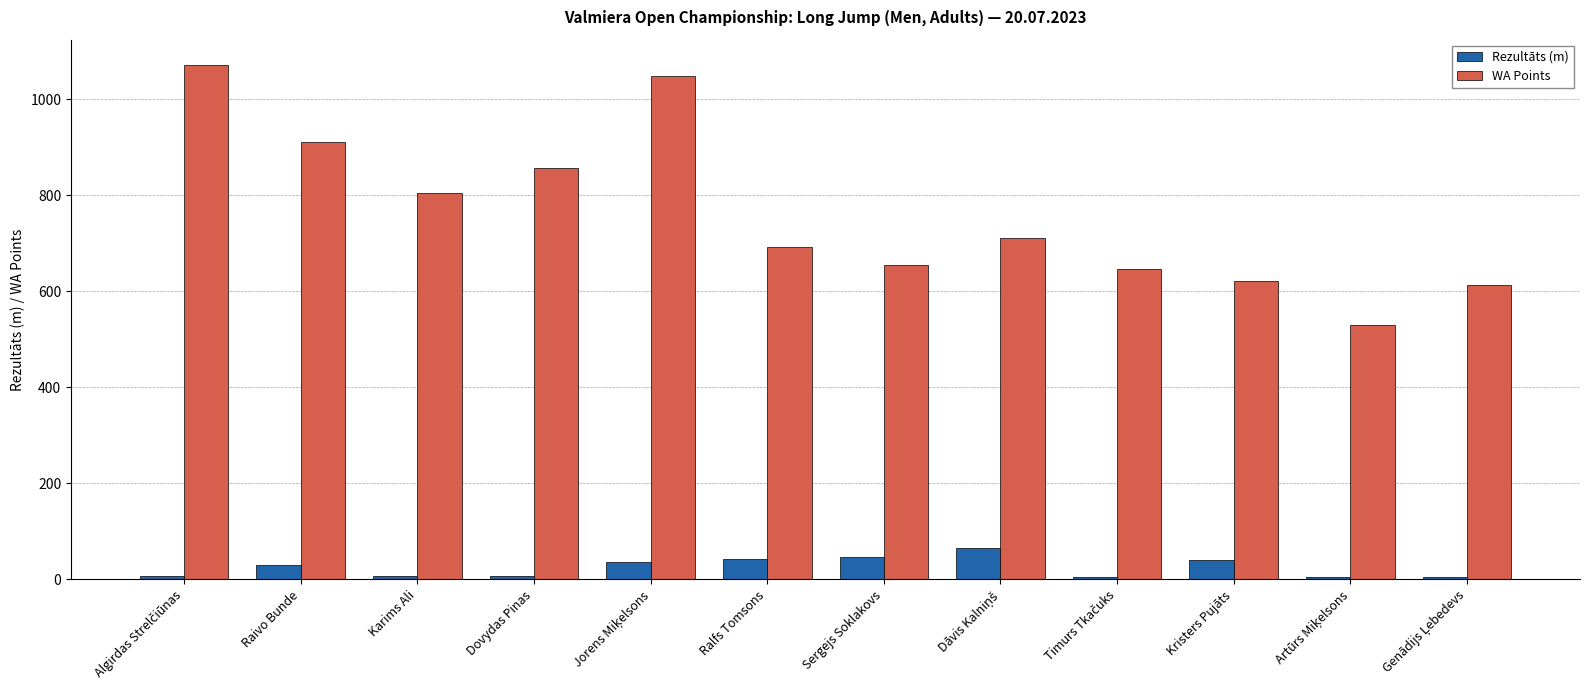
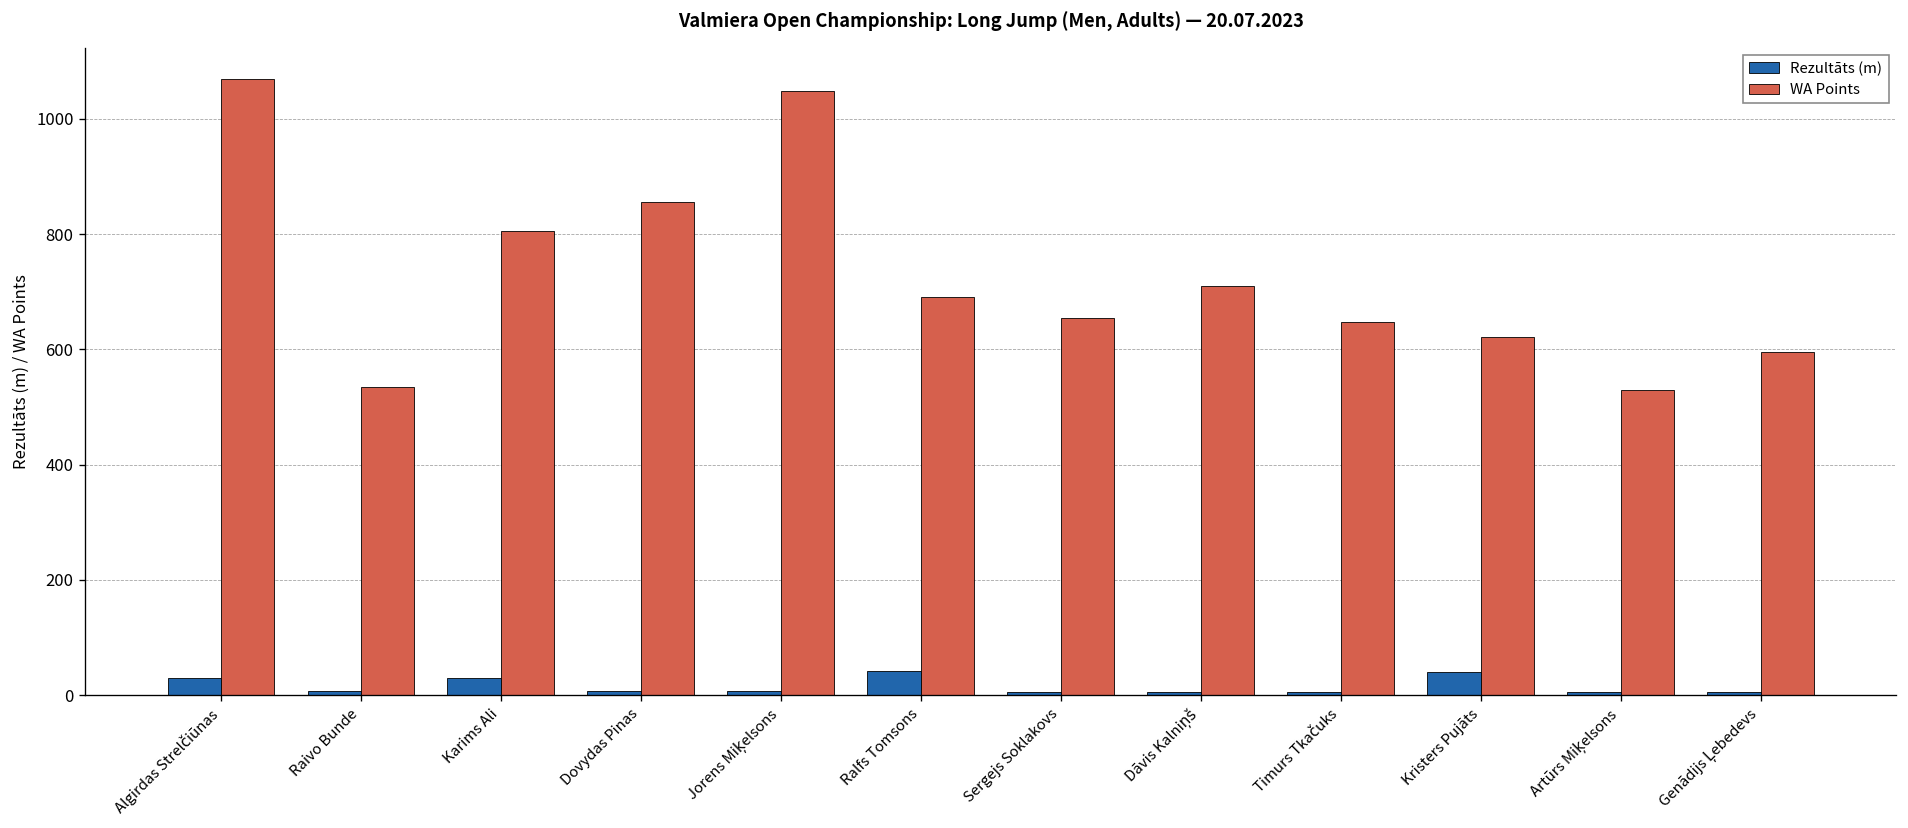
Rezultāts (m), Algirdas Strelčiūnas: 10 -> 30
Rezultāts (m), Raivo Bunde: 30 -> 10
WA Points, Raivo Bunde: 910 -> 530
Rezultāts (m), Karims Ali: 10 -> 30
Rezultāts (m), Jorens Miķelsons: 40 -> 10
Rezultāts (m), Sergejs Soklakovs: 50 -> 10
Rezultāts (m), Dāvis Kalniņš: 70 -> 10
WA Points, Genādijs Ļebedevs: 610 -> 600
